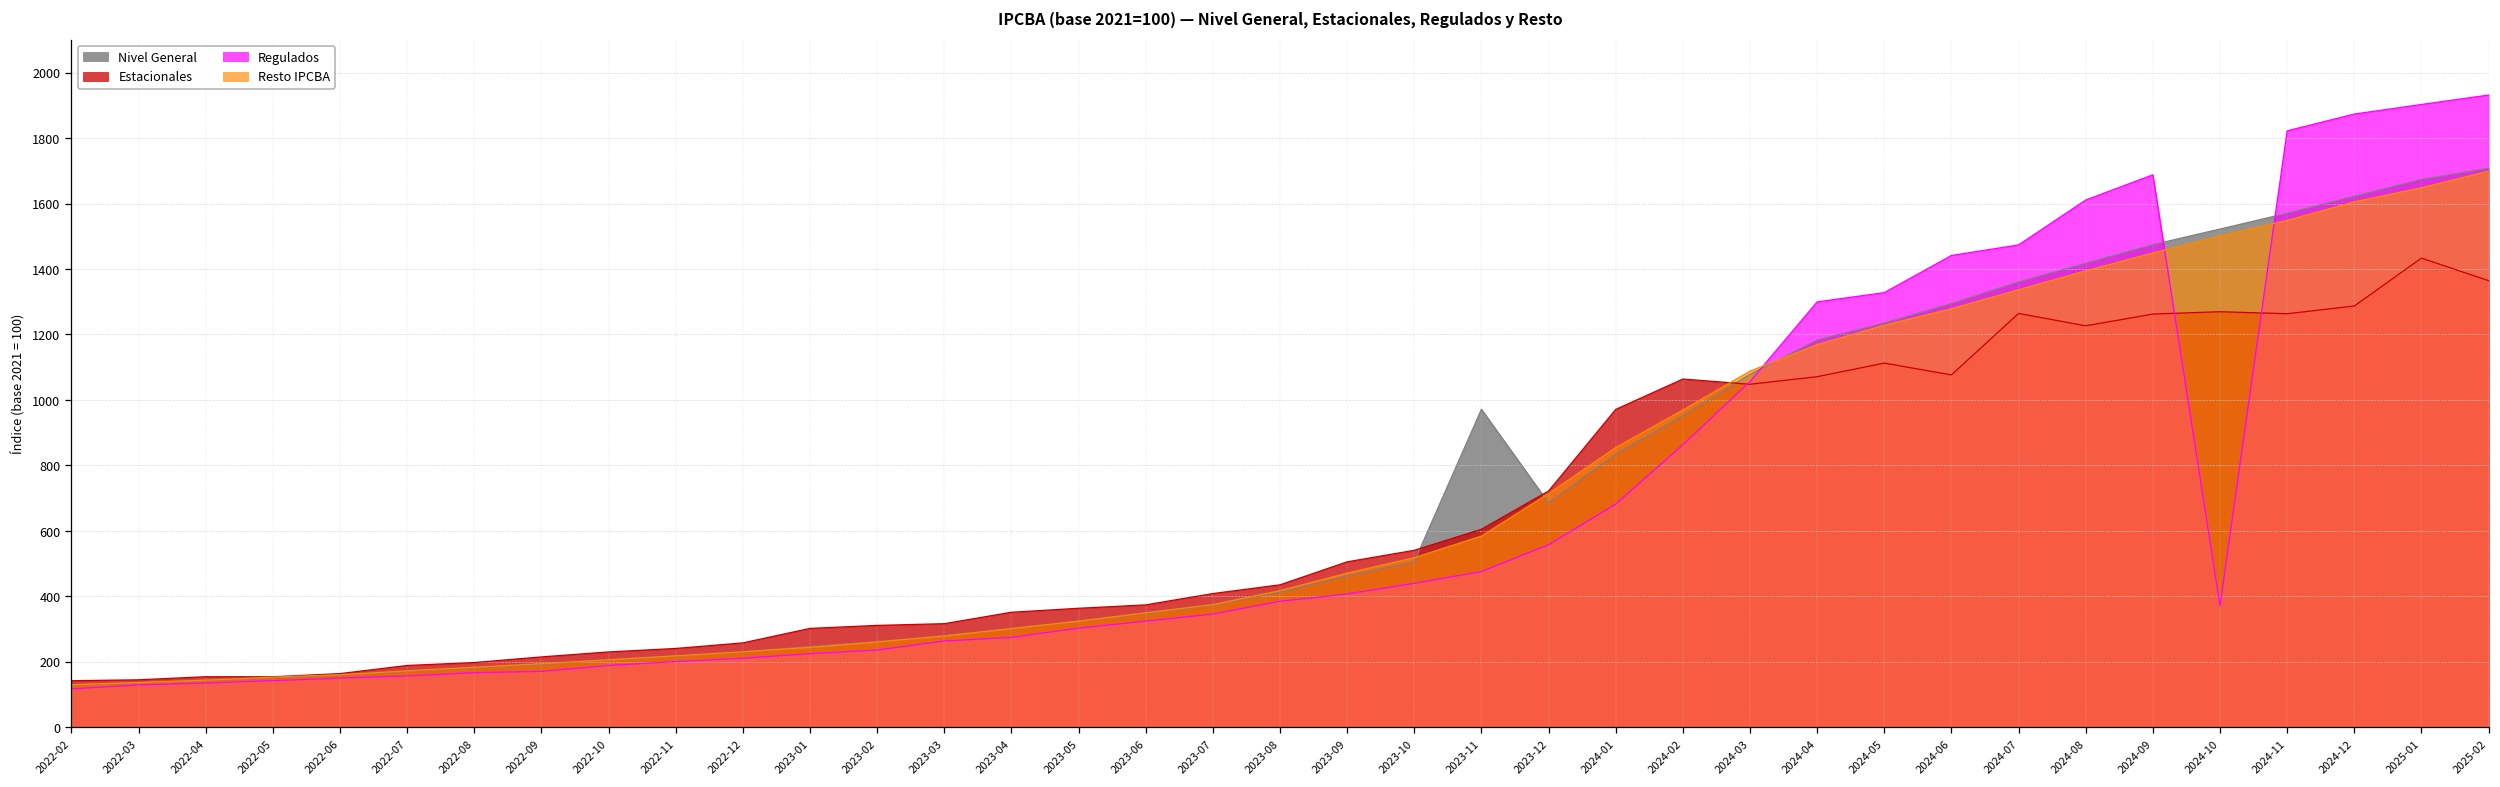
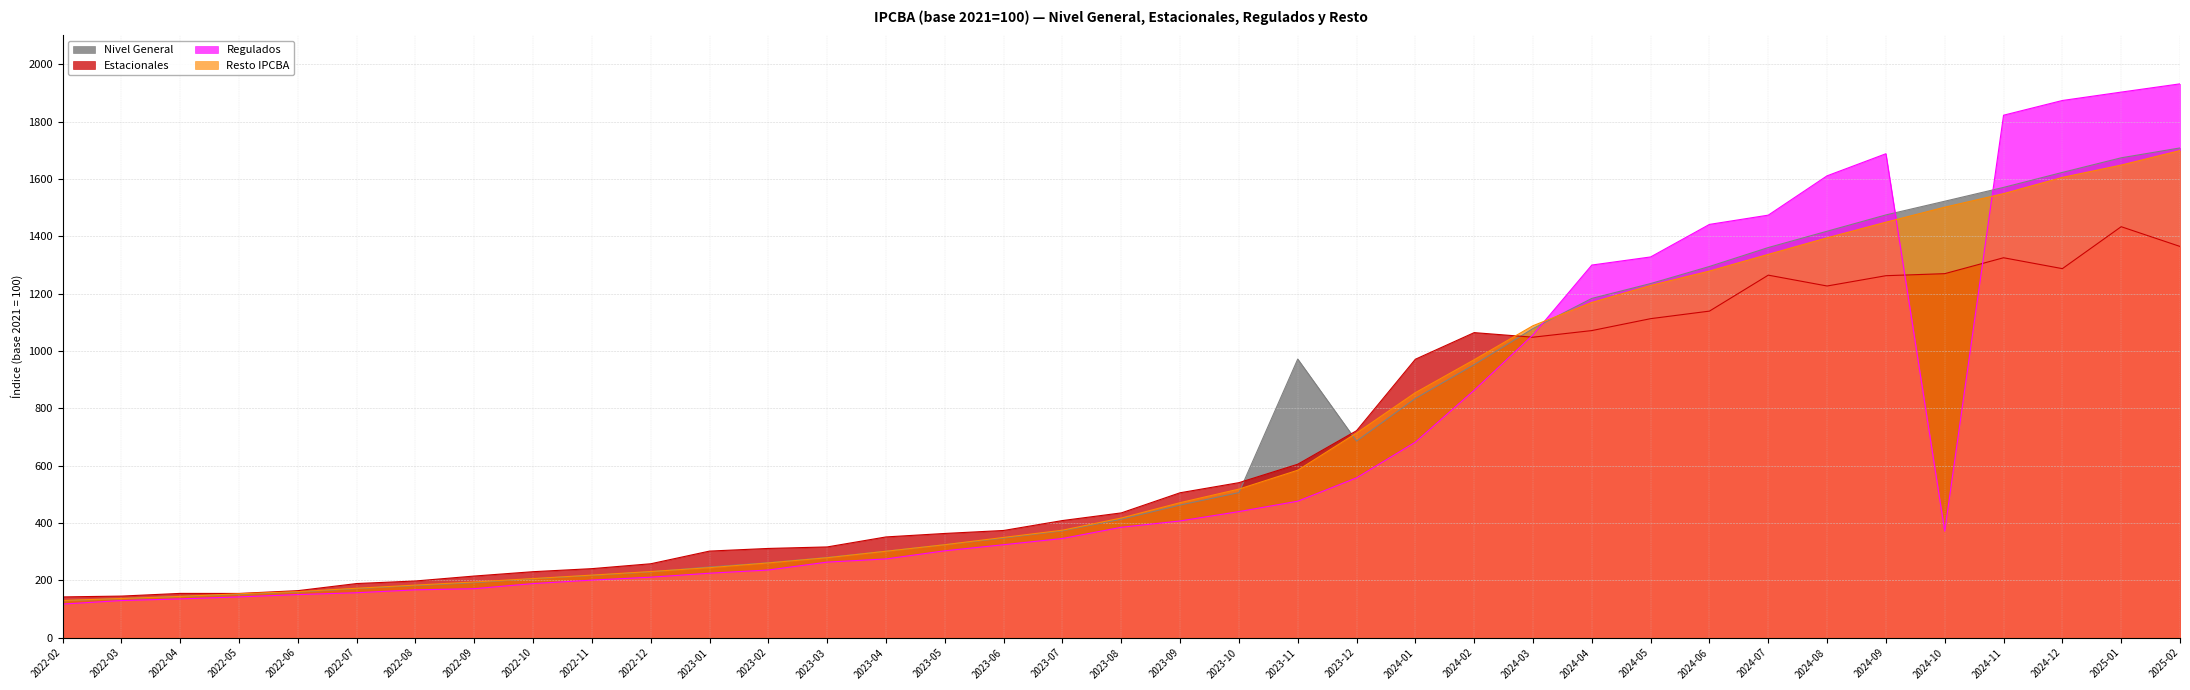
Estacionales, 2024-06: 1080 -> 1140
Estacionales, 2024-11: 1260 -> 1320
